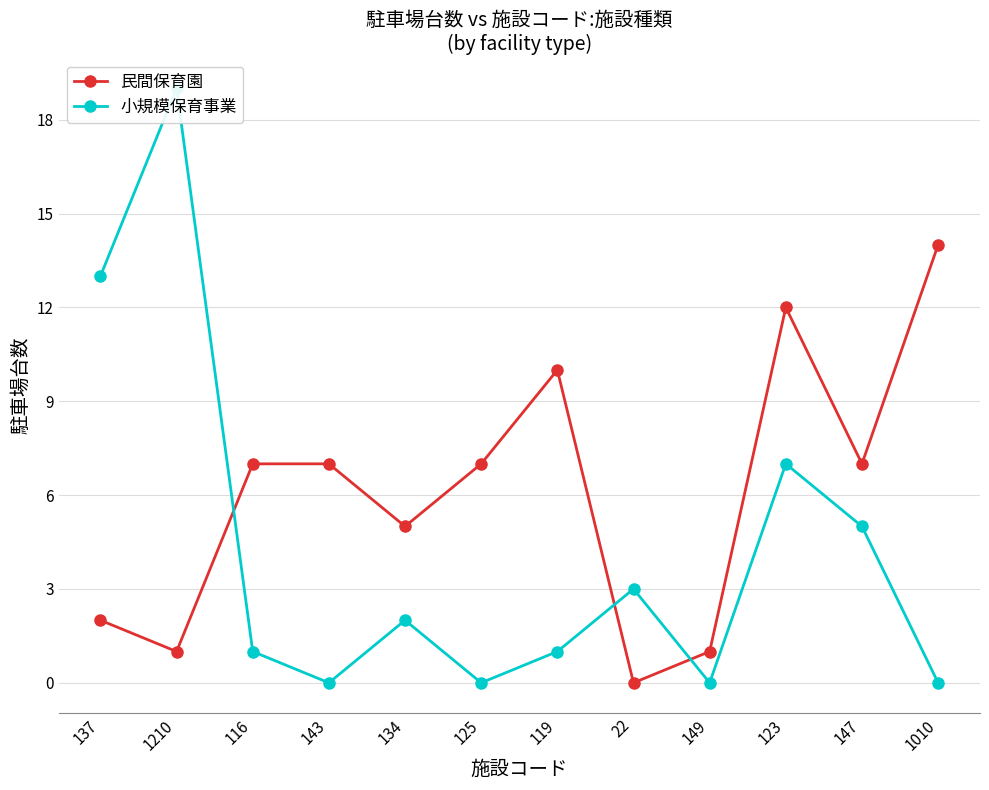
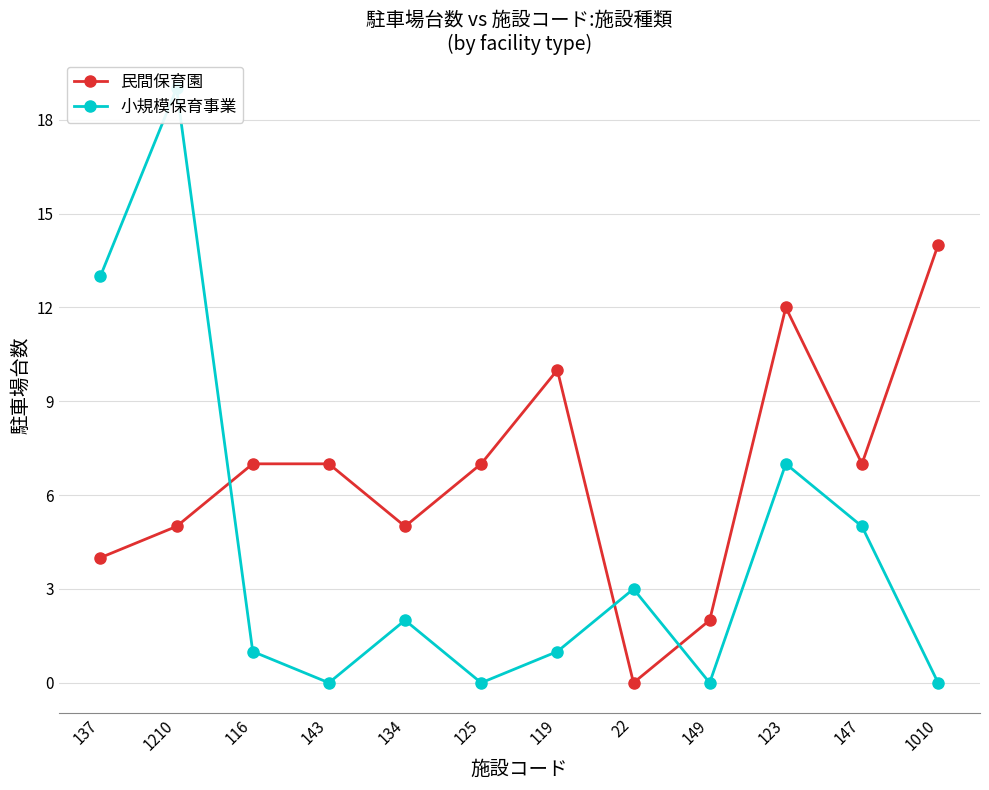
民間保育園, 137: 2 -> 4
民間保育園, 1210: 1 -> 5
民間保育園, 149: 1 -> 2
